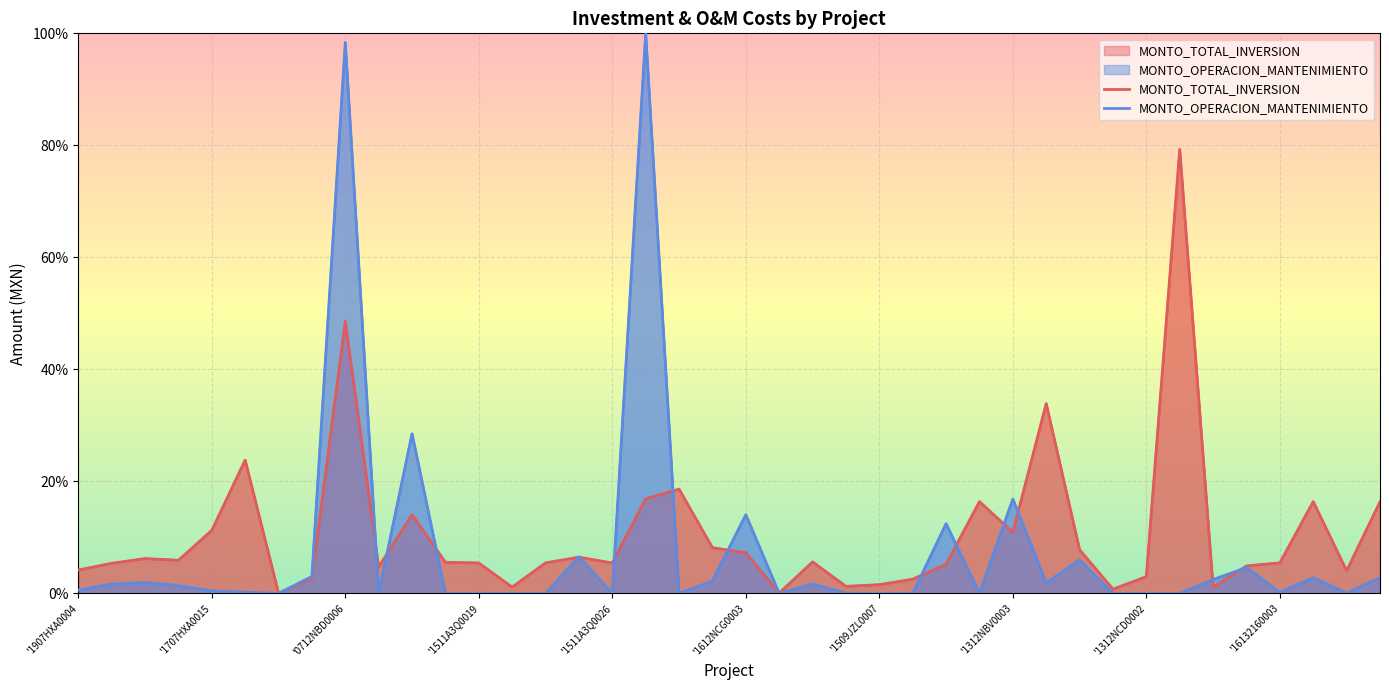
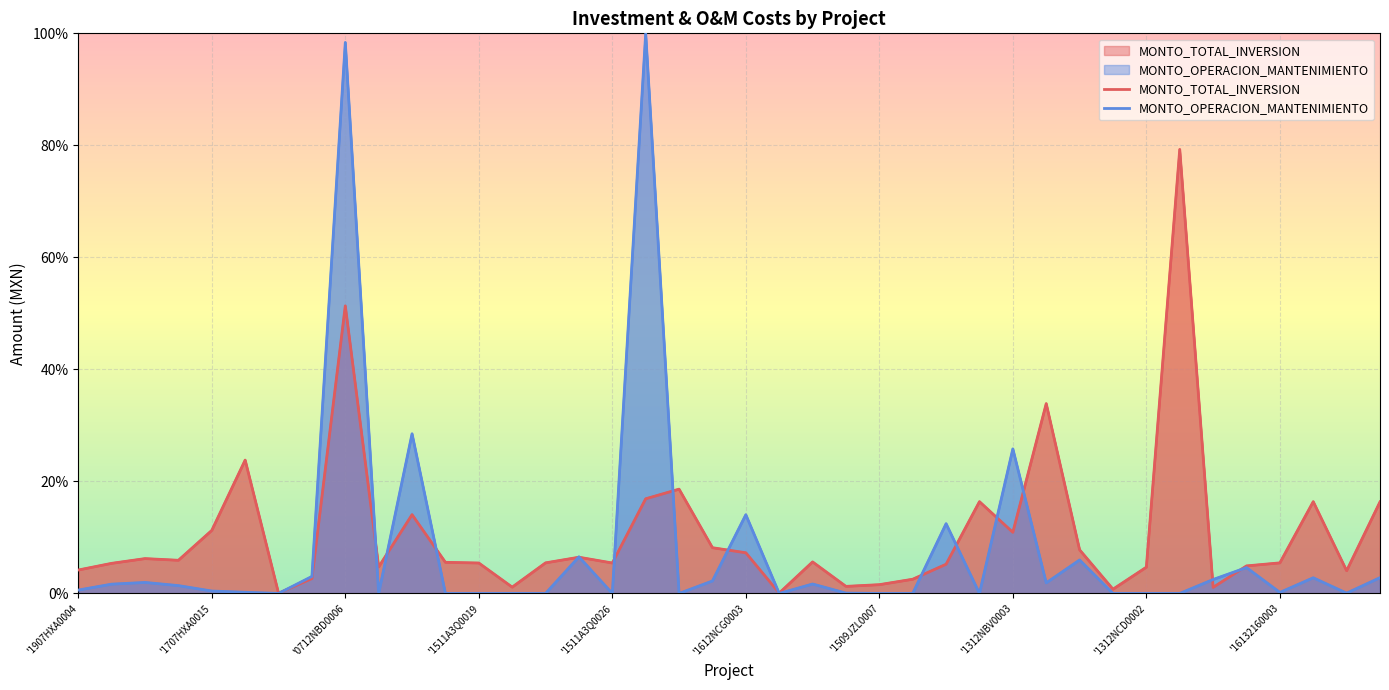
MONTO_TOTAL_INVERSION, '0712NBD0006: 49% -> 51%
MONTO_OPERACION_MANTENIMIENTO, '1312NBV0003: 17% -> 26%
MONTO_TOTAL_INVERSION, '1312NCD0002: 3% -> 5%
